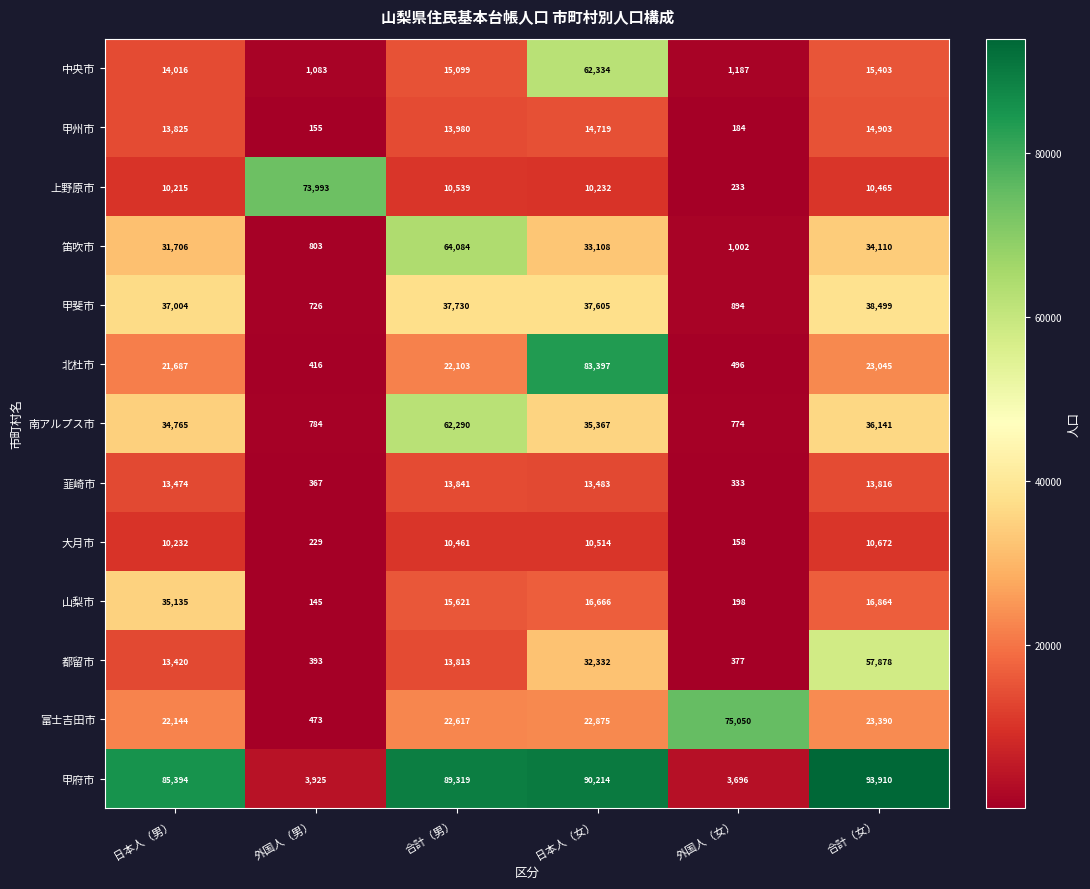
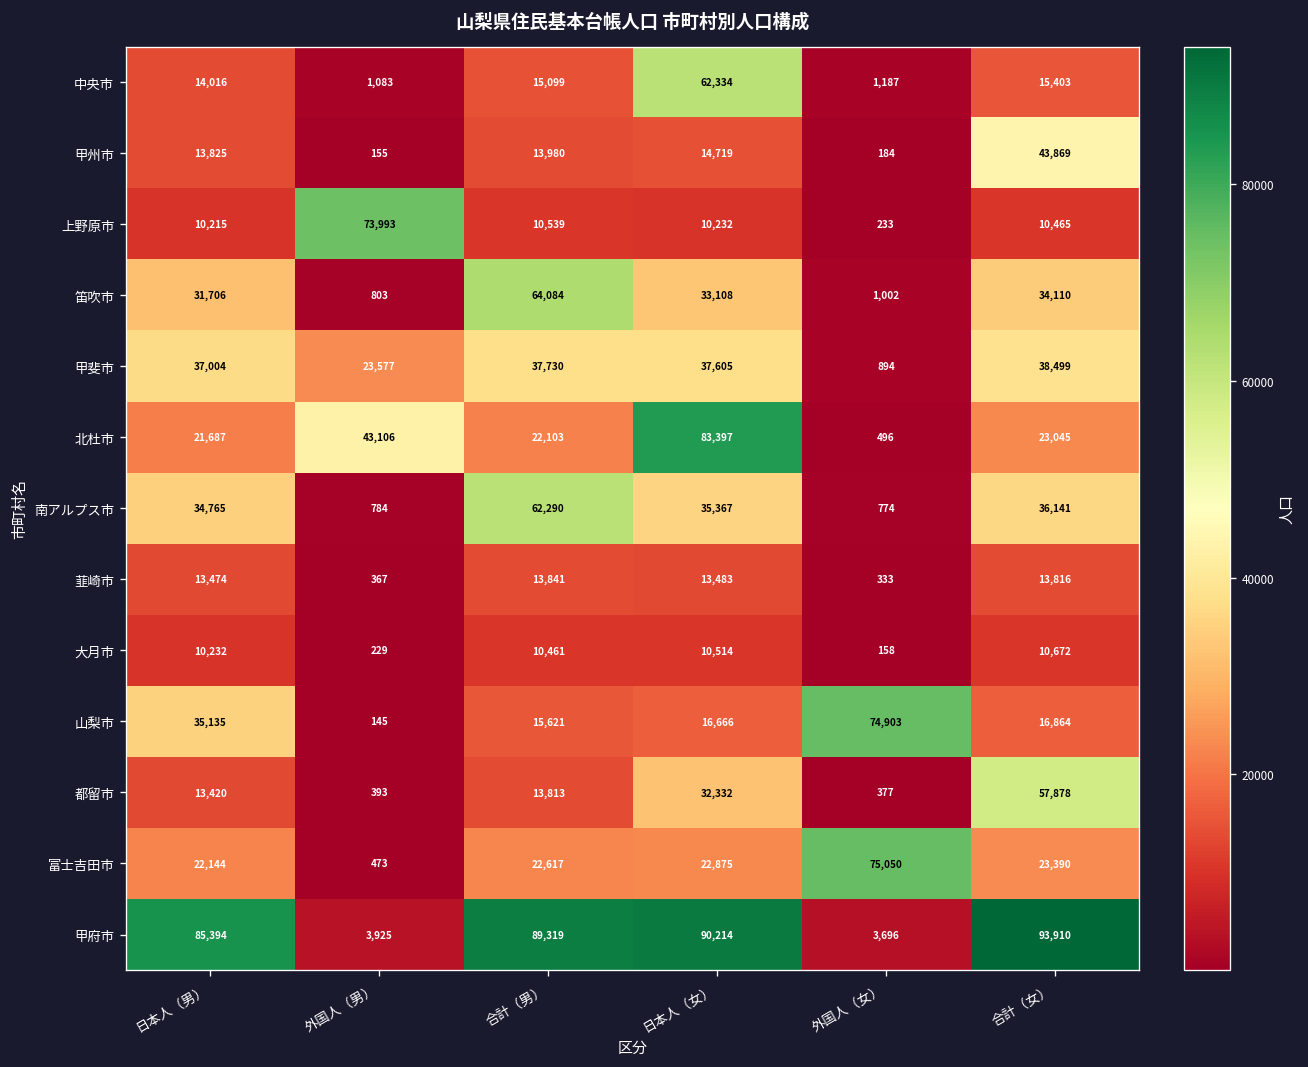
甲州市, 合計（女）: 14,903 -> 43,869
甲斐市, 外国人（男）: 726 -> 23,577
北杜市, 外国人（男）: 416 -> 43,106
山梨市, 外国人（女）: 198 -> 74,903
